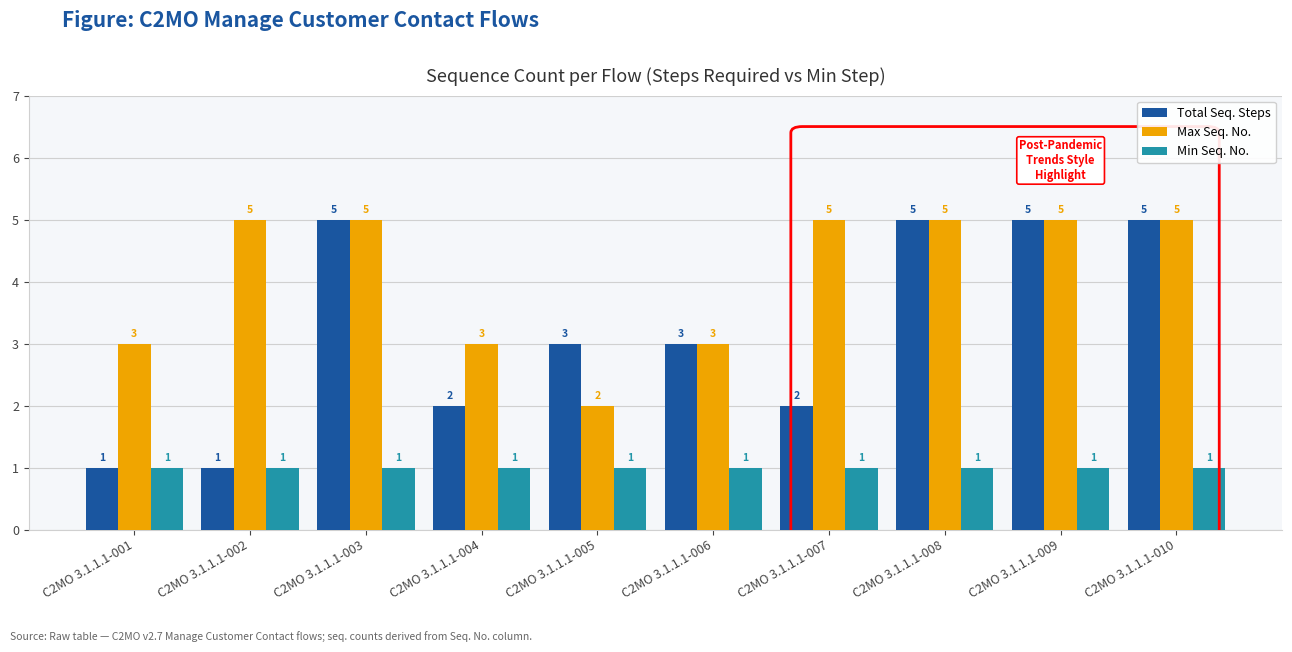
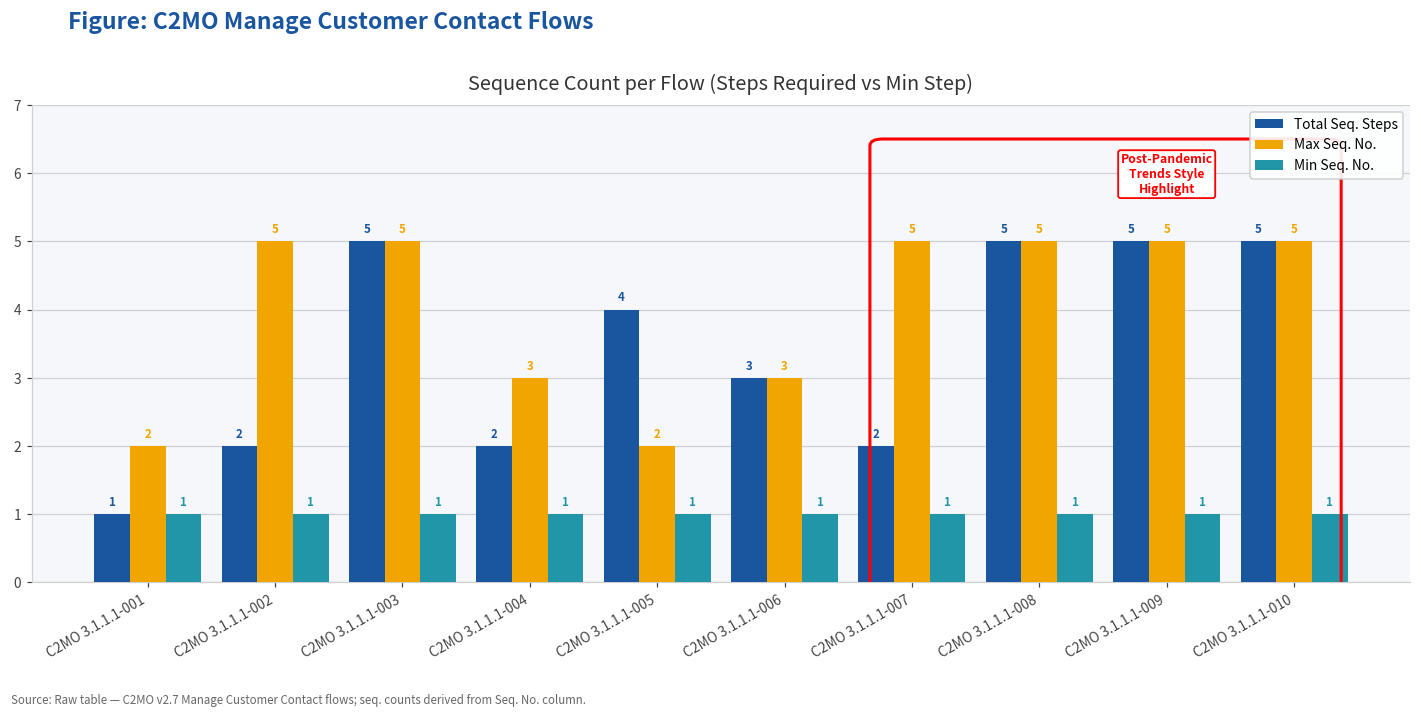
Max Seq. No., C2MO 3.1.1.1-001: 3 -> 2
Total Seq. Steps, C2MO 3.1.1.1-002: 1 -> 2
Total Seq. Steps, C2MO 3.1.1.1-005: 3 -> 4
